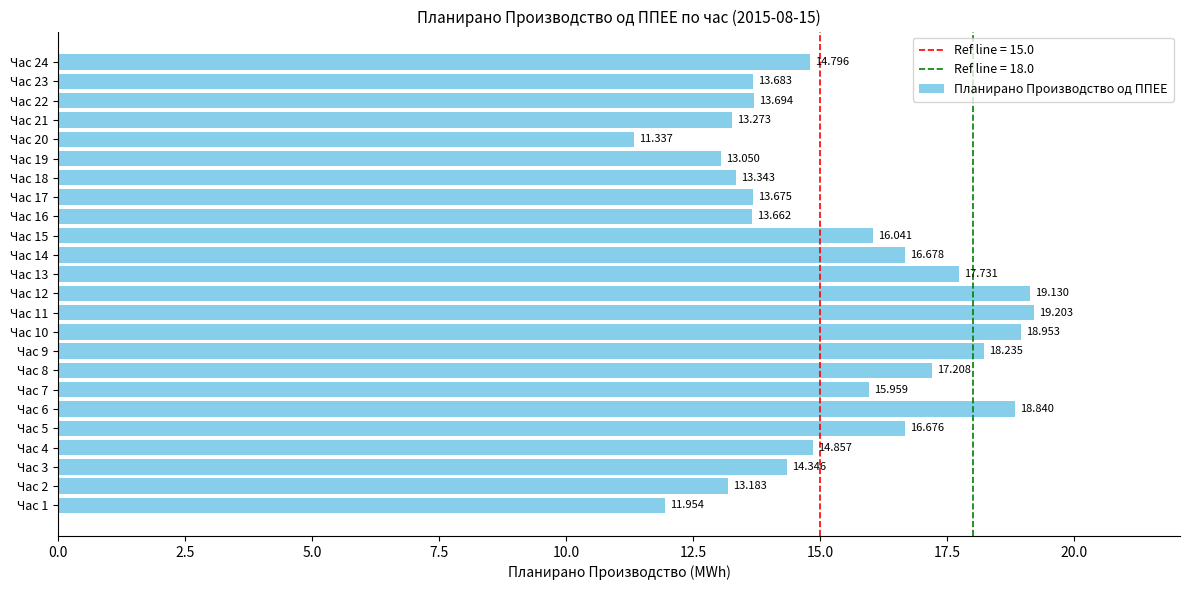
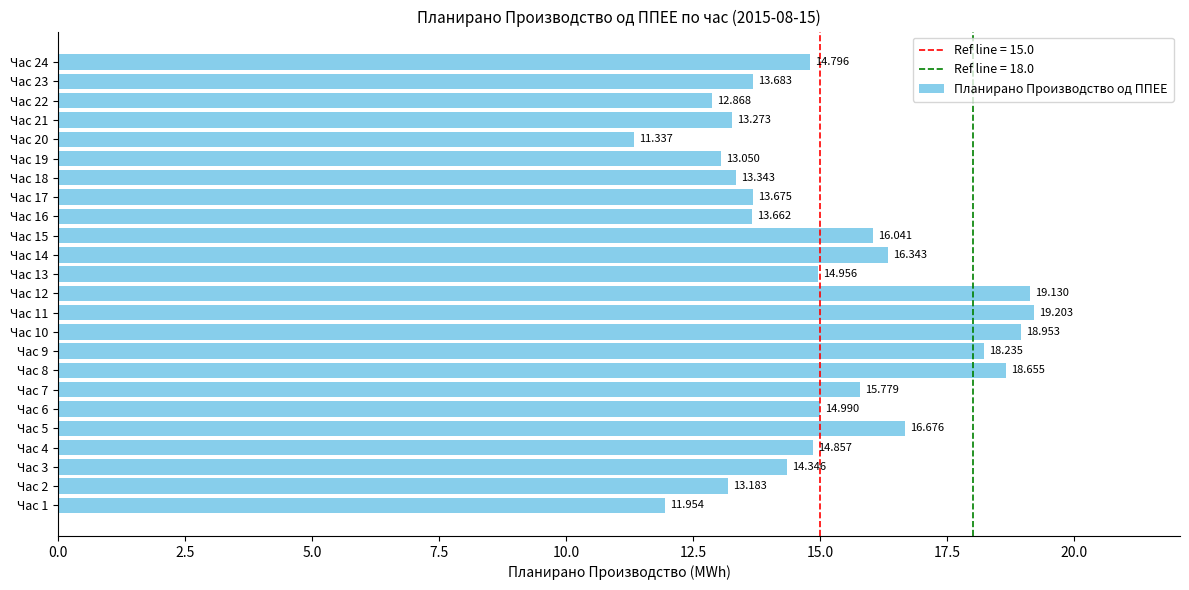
Час 22: 13.694 -> 12.868
Час 14: 16.678 -> 16.343
Час 13: 17.731 -> 14.956
Час 8: 17.208 -> 18.655
Час 7: 15.959 -> 15.779
Час 6: 18.840 -> 14.990
